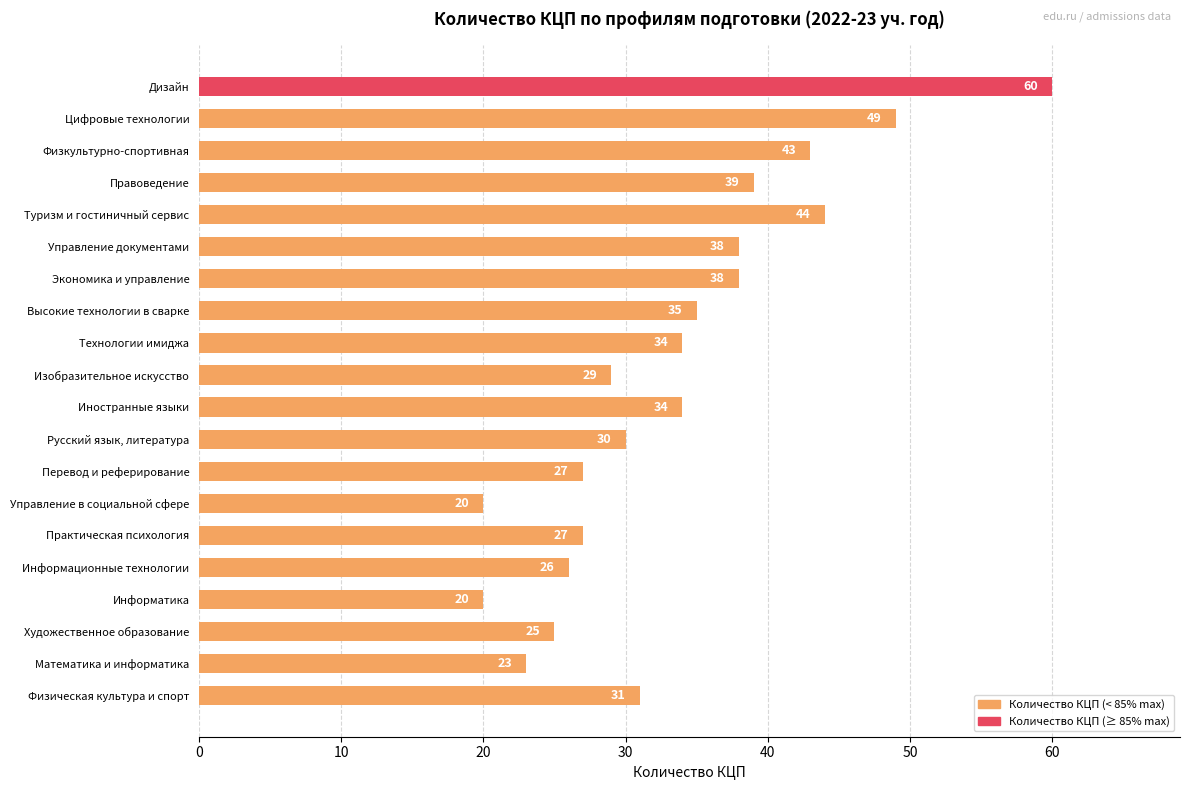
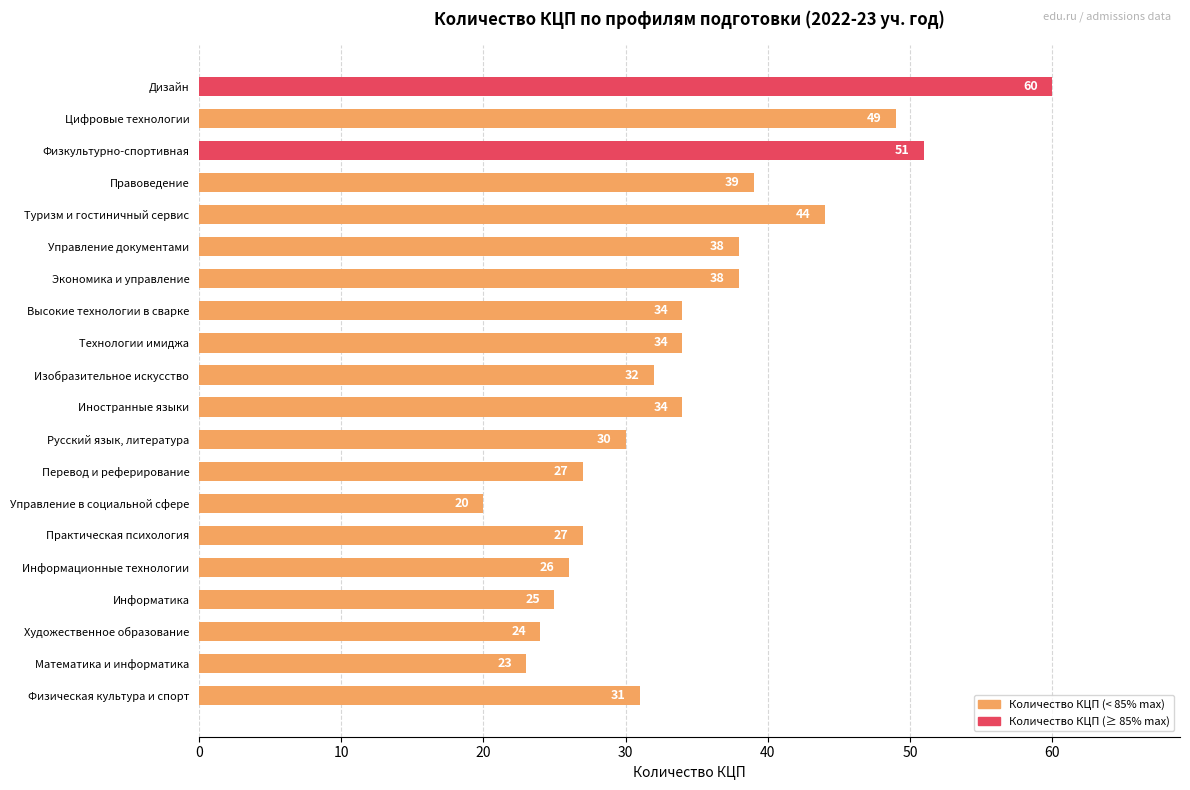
Физкультурно-спортивная: 43 -> 51
Высокие технологии в сварке: 35 -> 34
Изобразительное искусство: 29 -> 32
Информатика: 20 -> 25
Художественное образование: 25 -> 24
